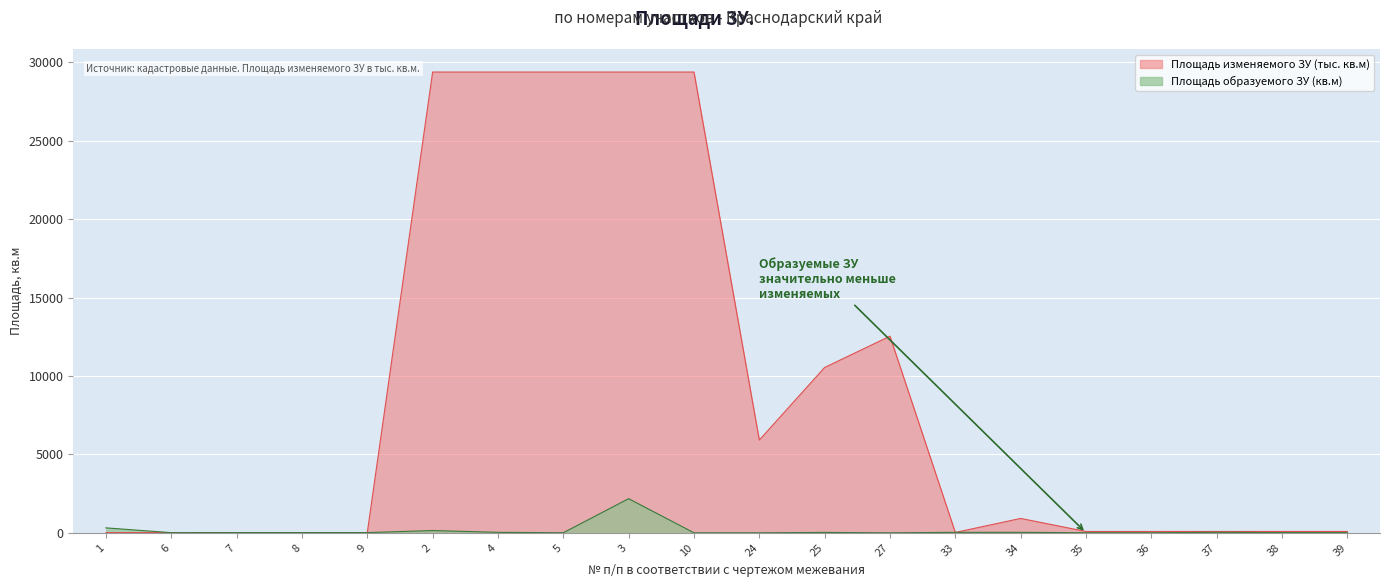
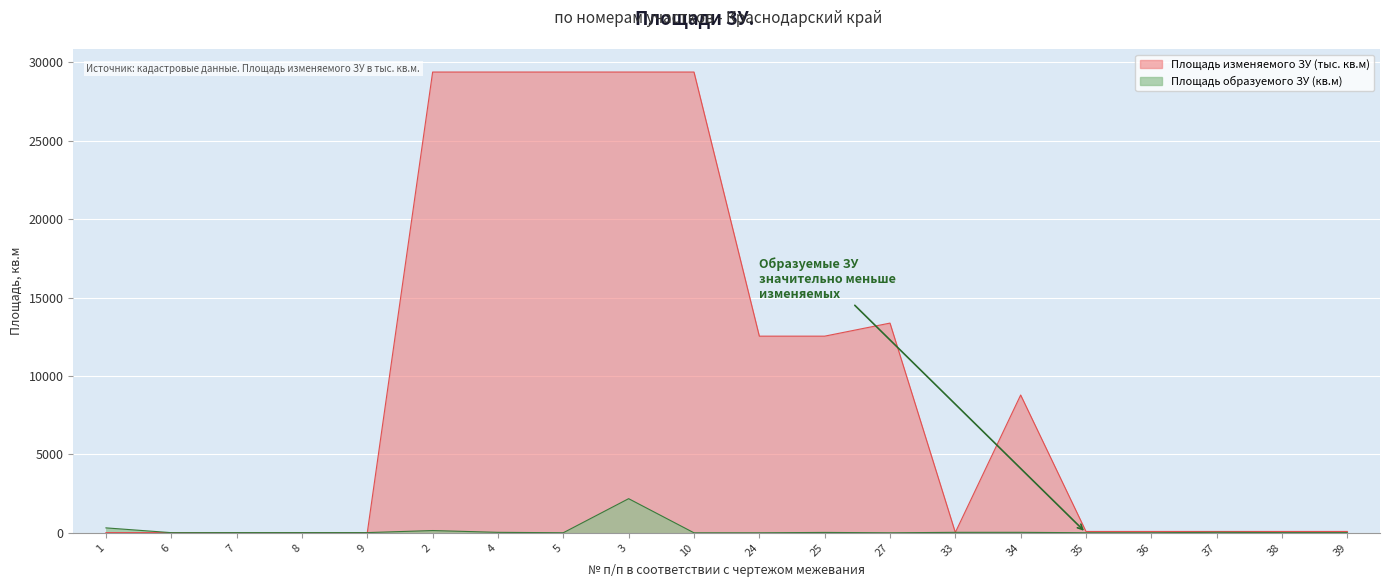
Площадь изменяемого ЗУ (тыс. кв.м), 24: 5900 -> 12500
Площадь изменяемого ЗУ (тыс. кв.м), 25: 10500 -> 12500
Площадь изменяемого ЗУ (тыс. кв.м), 27: 12500 -> 13400
Площадь изменяемого ЗУ (тыс. кв.м), 34: 900 -> 8800
